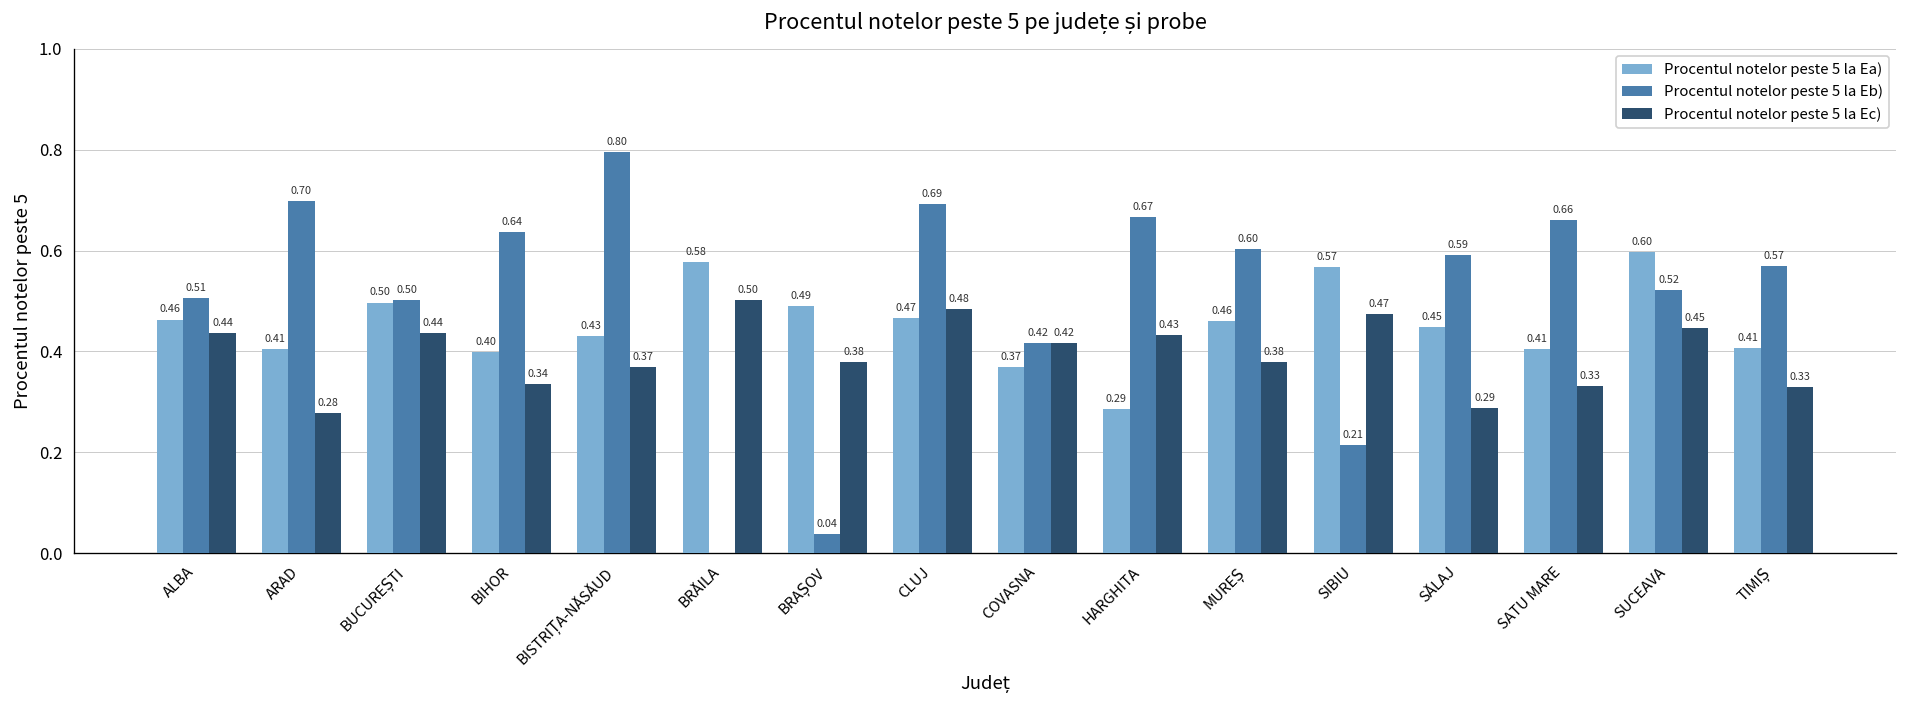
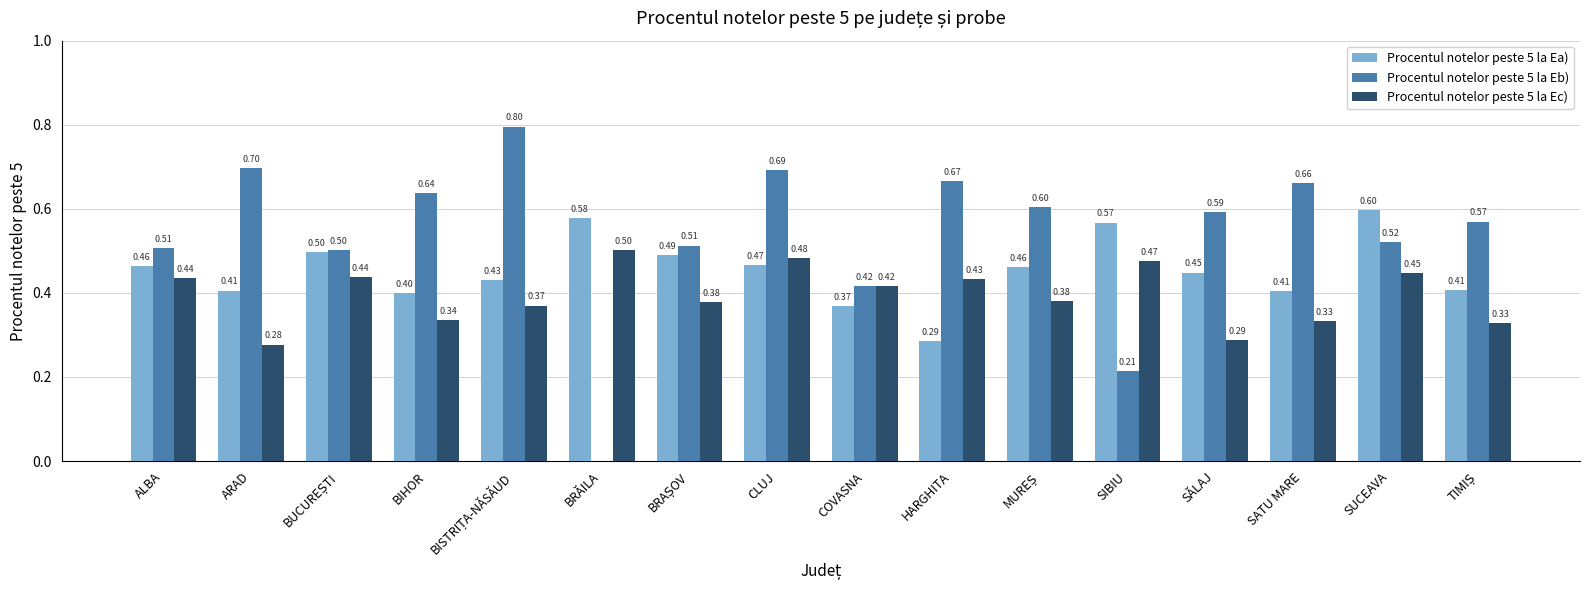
Procentul notelor peste 5 la Eb), BRAȘOV: 0.04 -> 0.51
